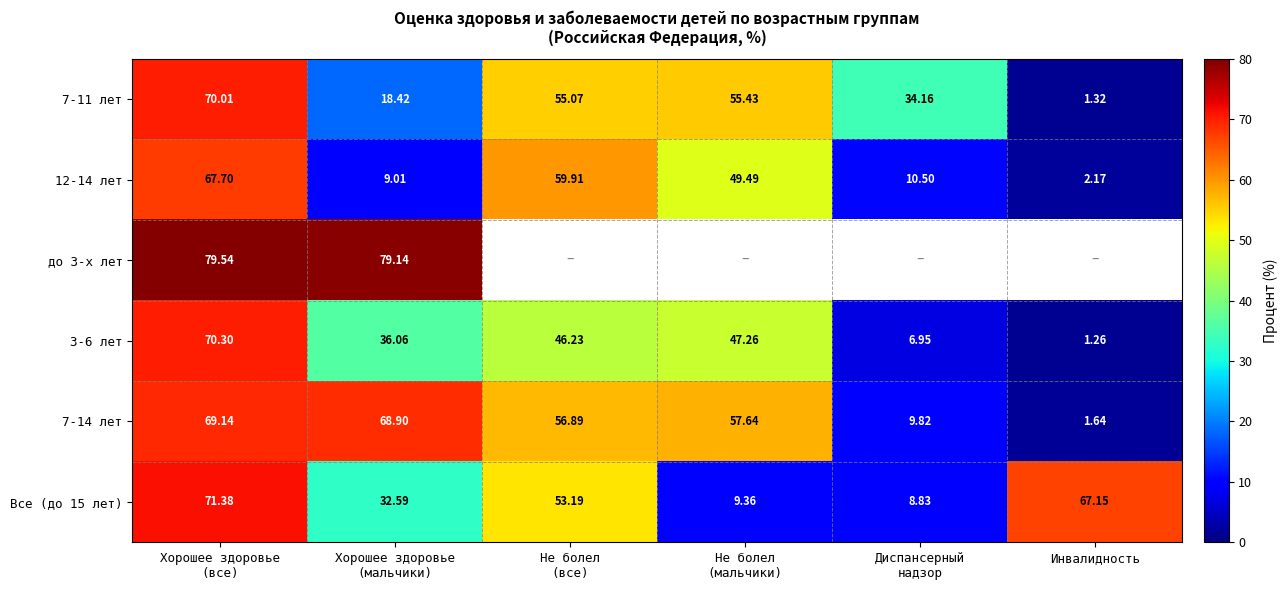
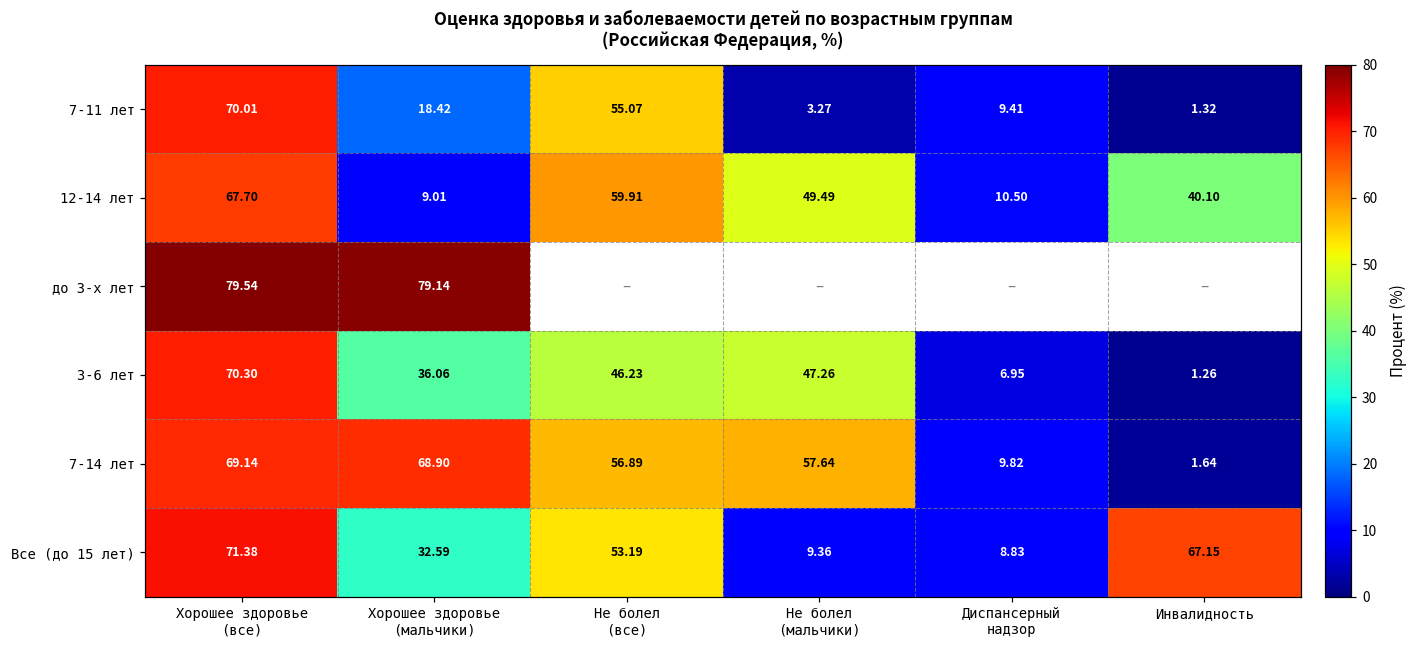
7-11 лет, Не болел (мальчики): 55.43 -> 3.27
7-11 лет, Диспансерный надзор: 34.16 -> 9.41
12-14 лет, Инвалидность: 2.17 -> 40.10
